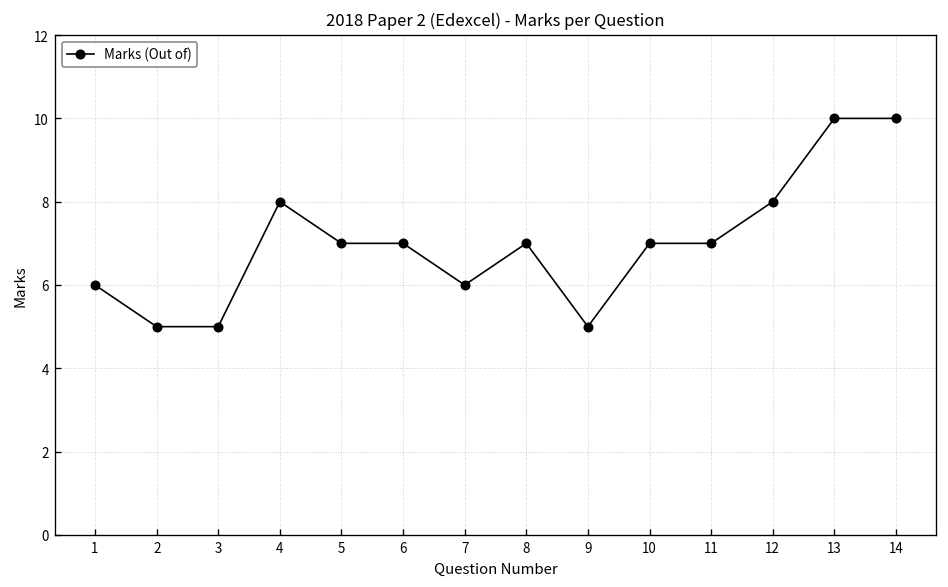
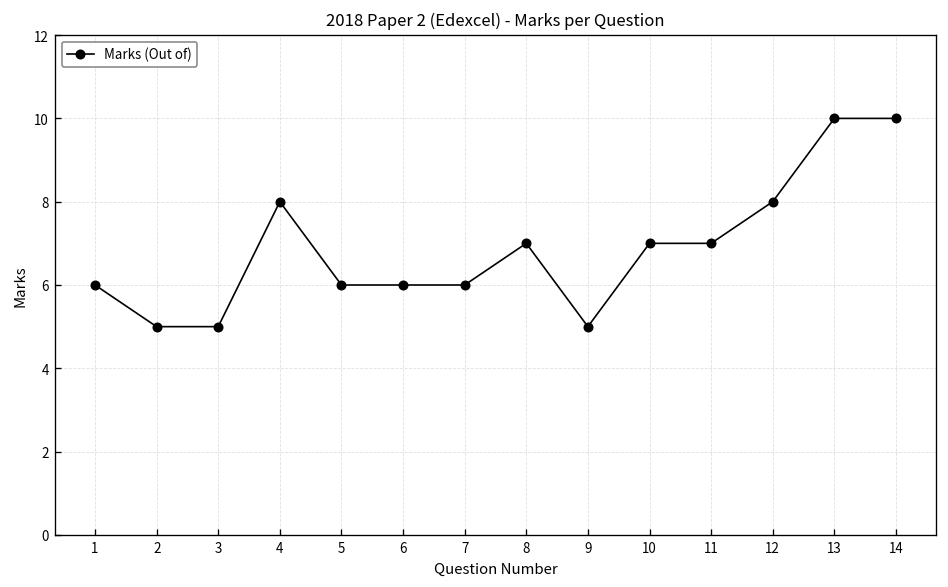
5: 7 -> 6
6: 7 -> 6
